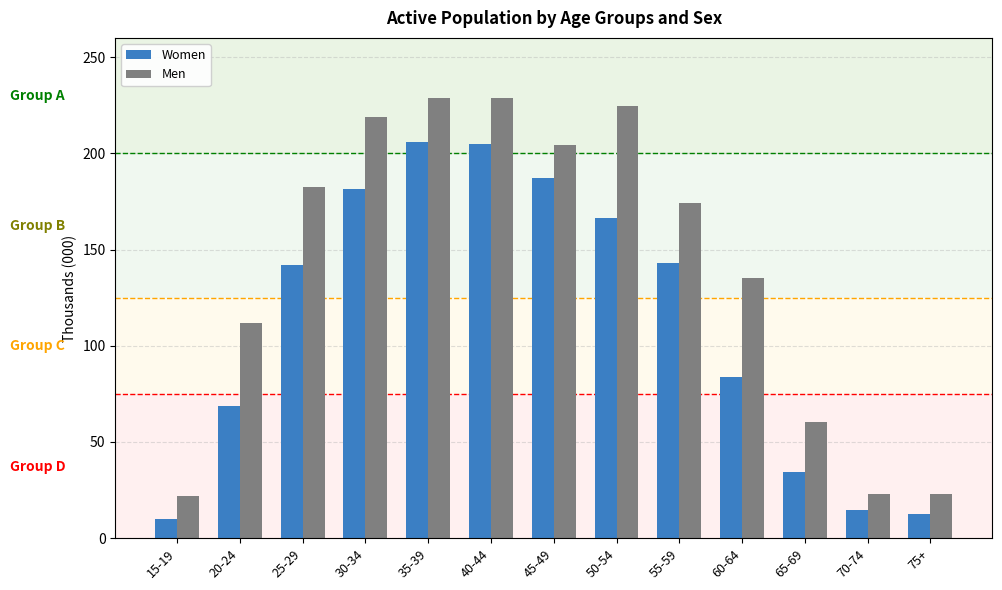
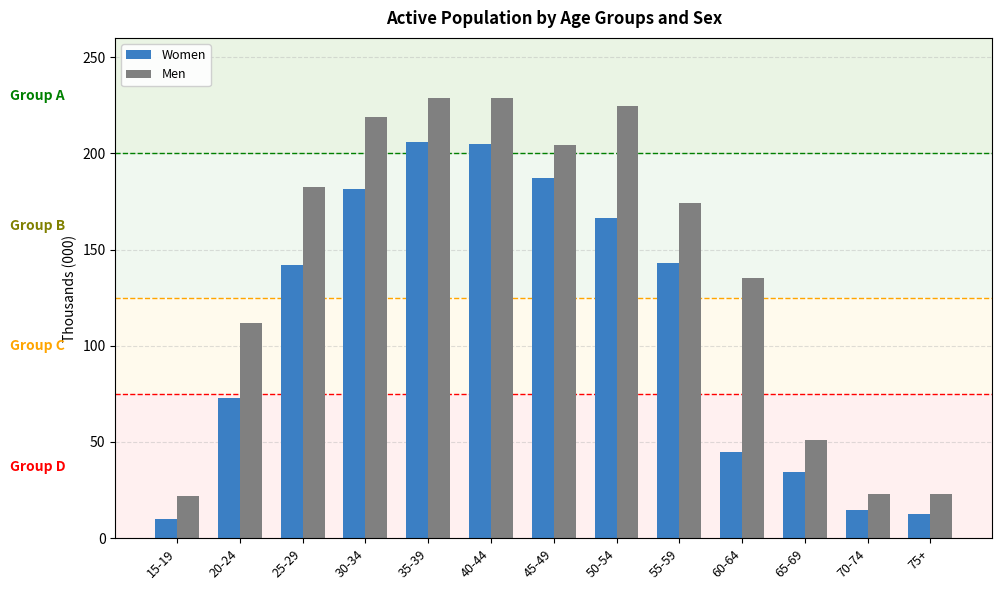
Women, 20-24: 69 -> 73
Women, 60-64: 84 -> 45
Men, 65-69: 61 -> 51
